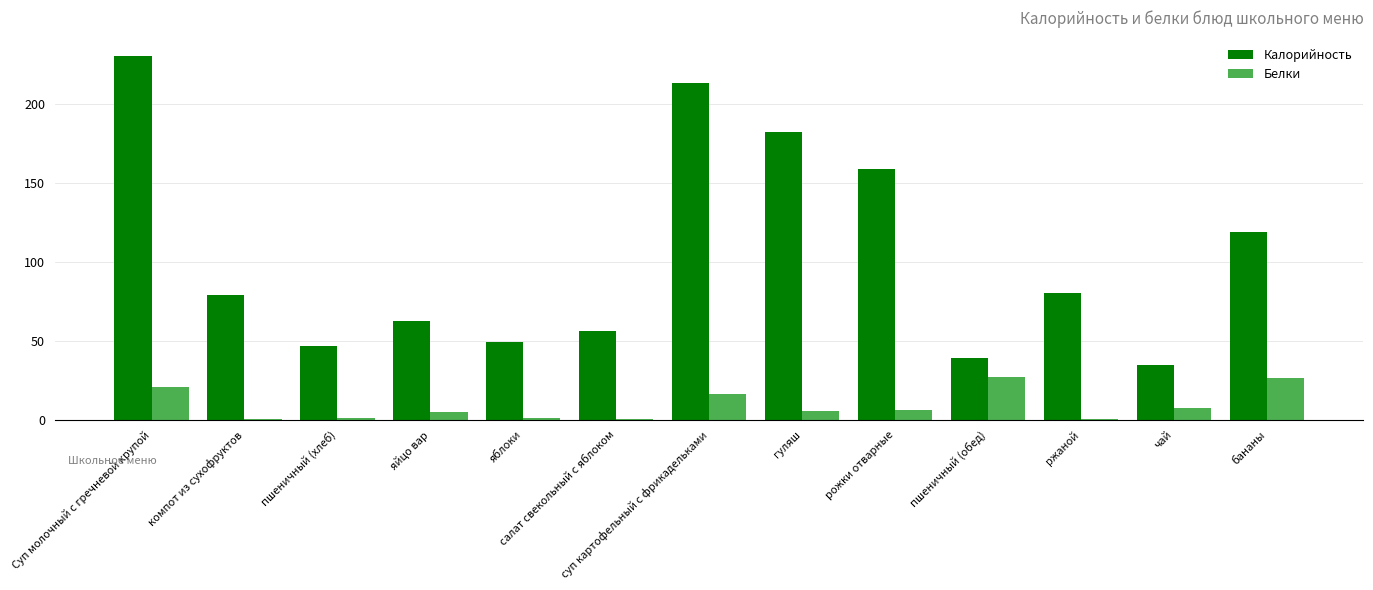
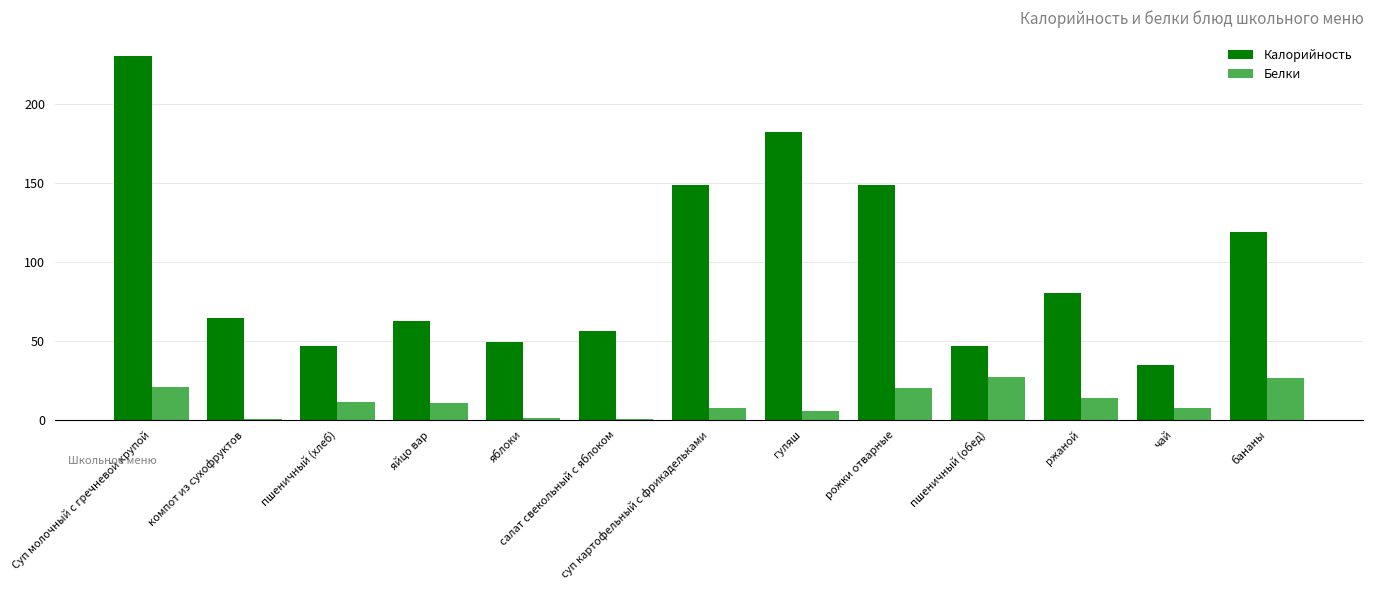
Калорийность, компот из сухофруктов: 79 -> 65
Белки, пшеничный (хлеб): 2 -> 12
Белки, яйцо вар: 5 -> 11
Калорийность, суп картофельный с фрикадельками: 214 -> 149
Белки, суп картофельный с фрикадельками: 16 -> 7
Калорийность, рожки отварные: 159 -> 149
Белки, рожки отварные: 6 -> 20
Калорийность, пшеничный (обед): 39 -> 47
Белки, ржаной: 0 -> 14
